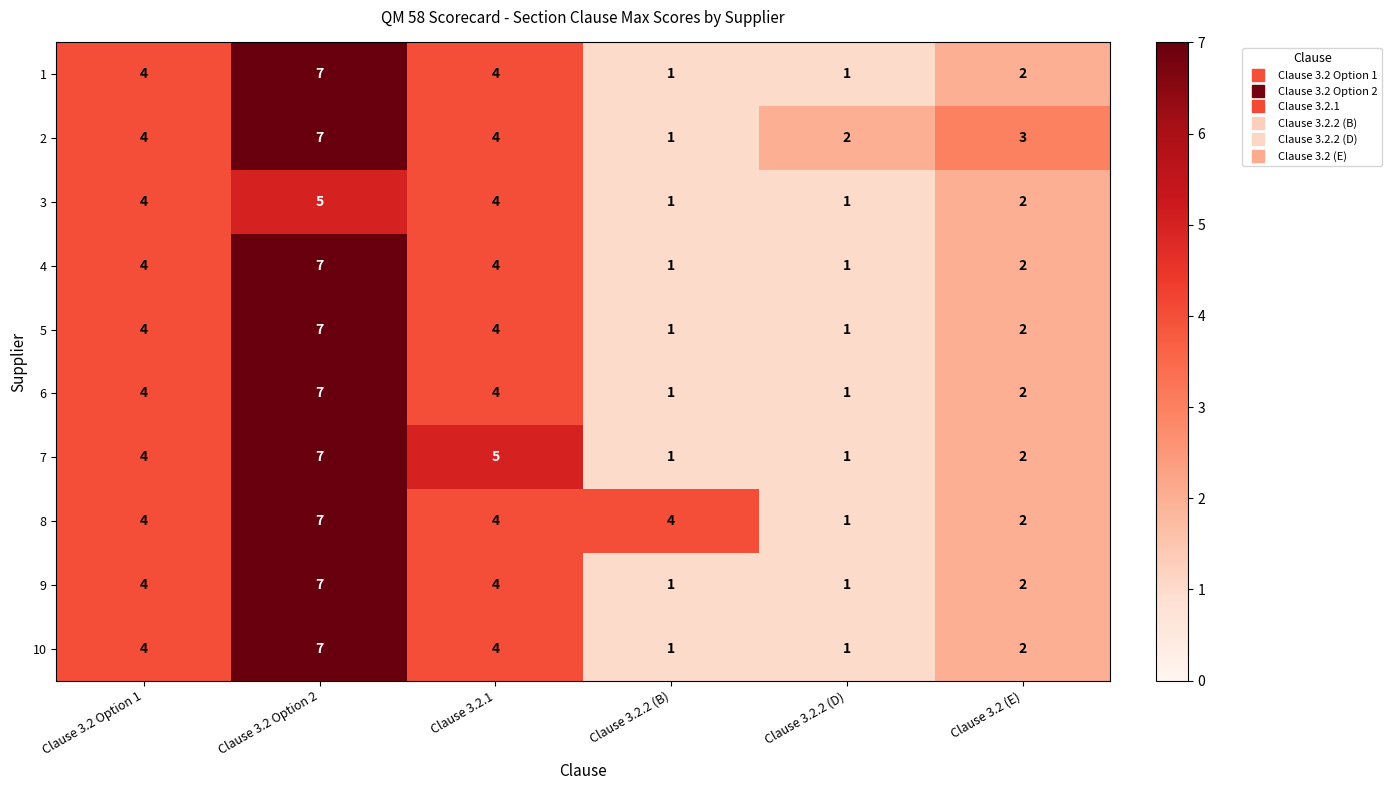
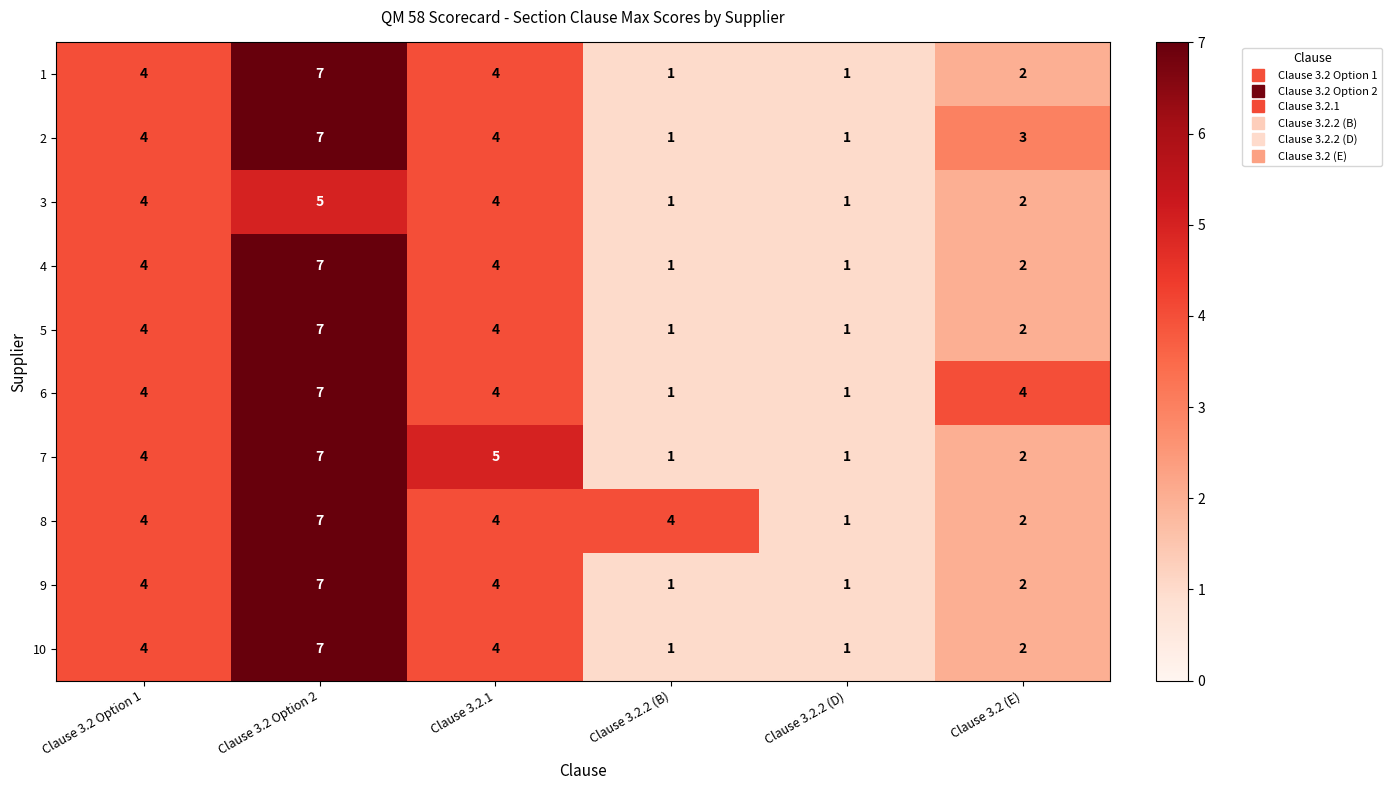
2, Clause 3.2.2 (D): 2 -> 1
6, Clause 3.2 (E): 2 -> 4
